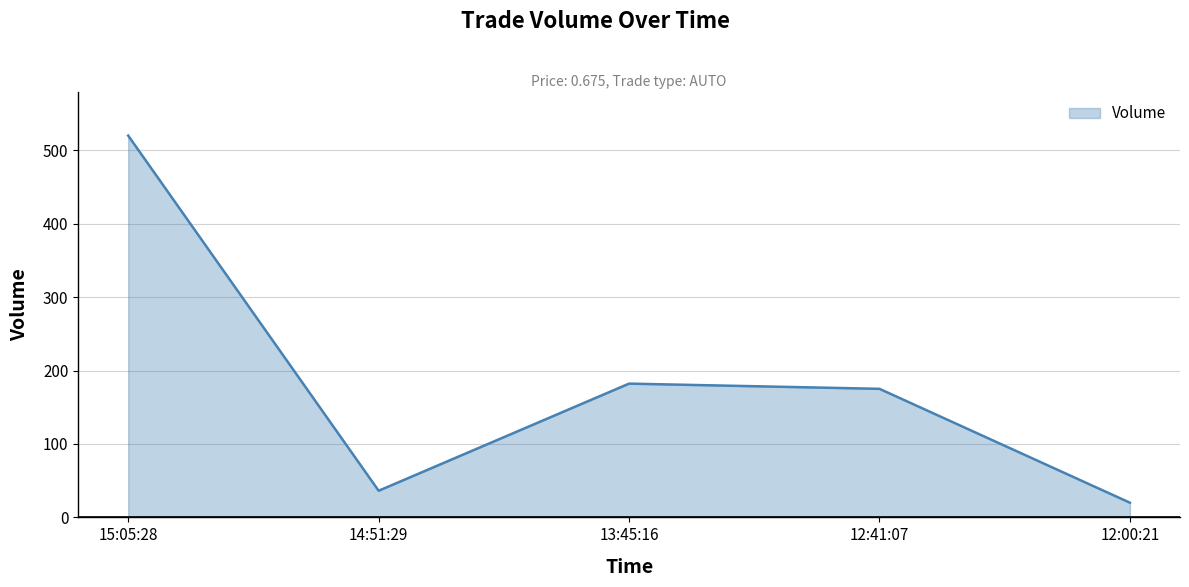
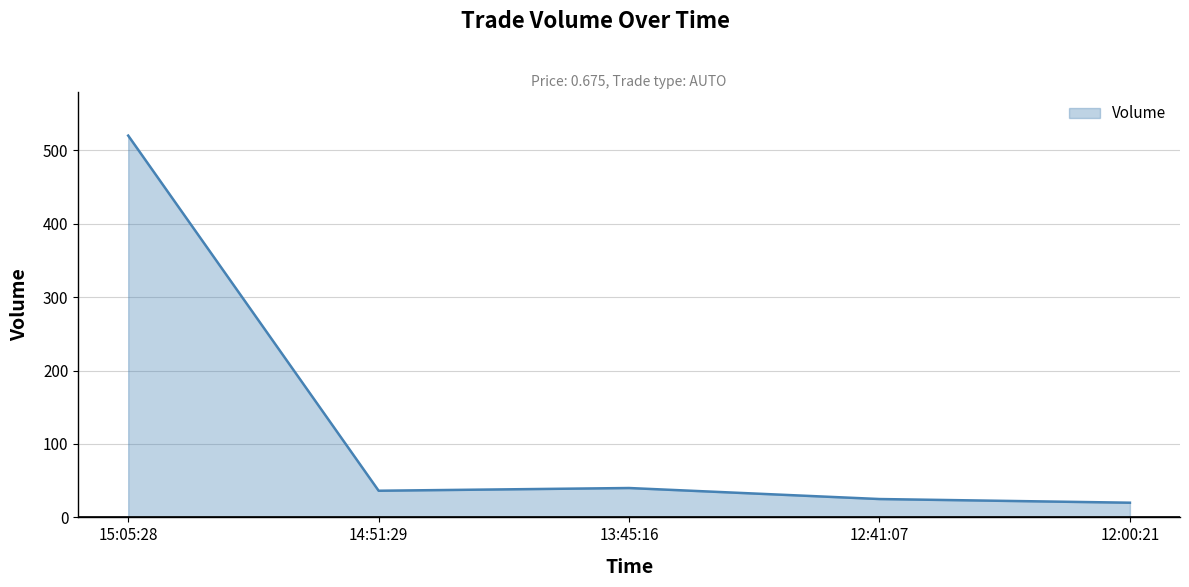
13:45:16: 180 -> 40
12:41:07: 180 -> 30
